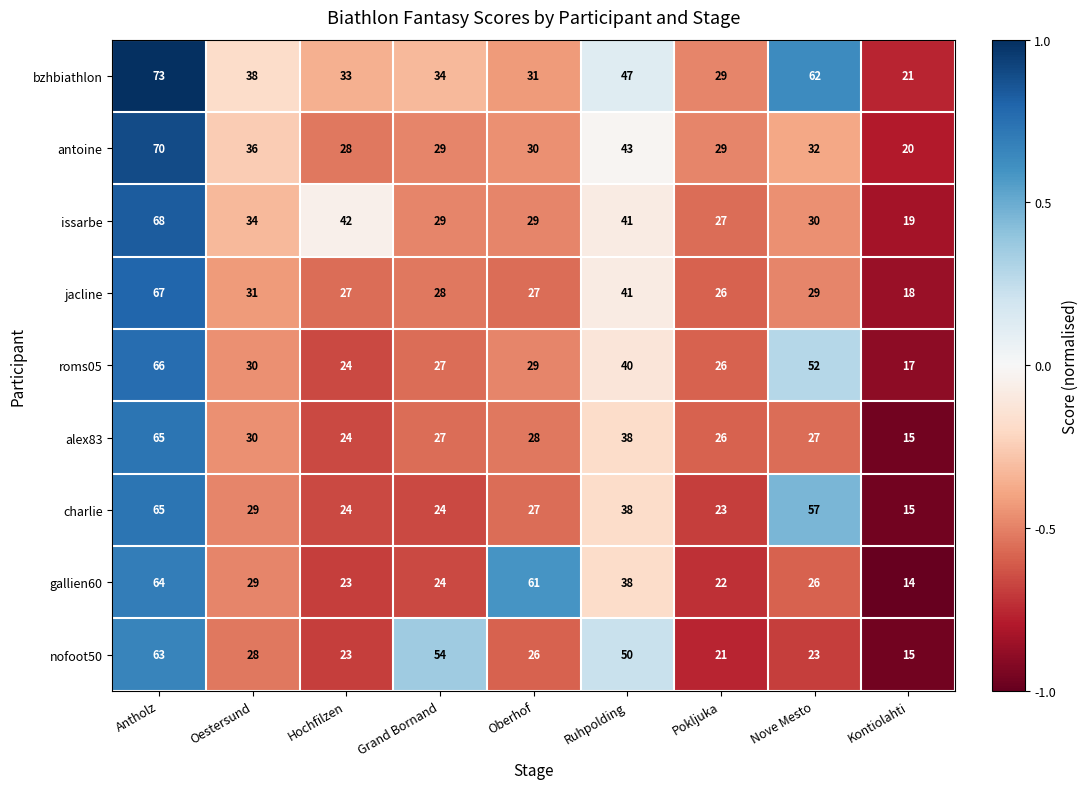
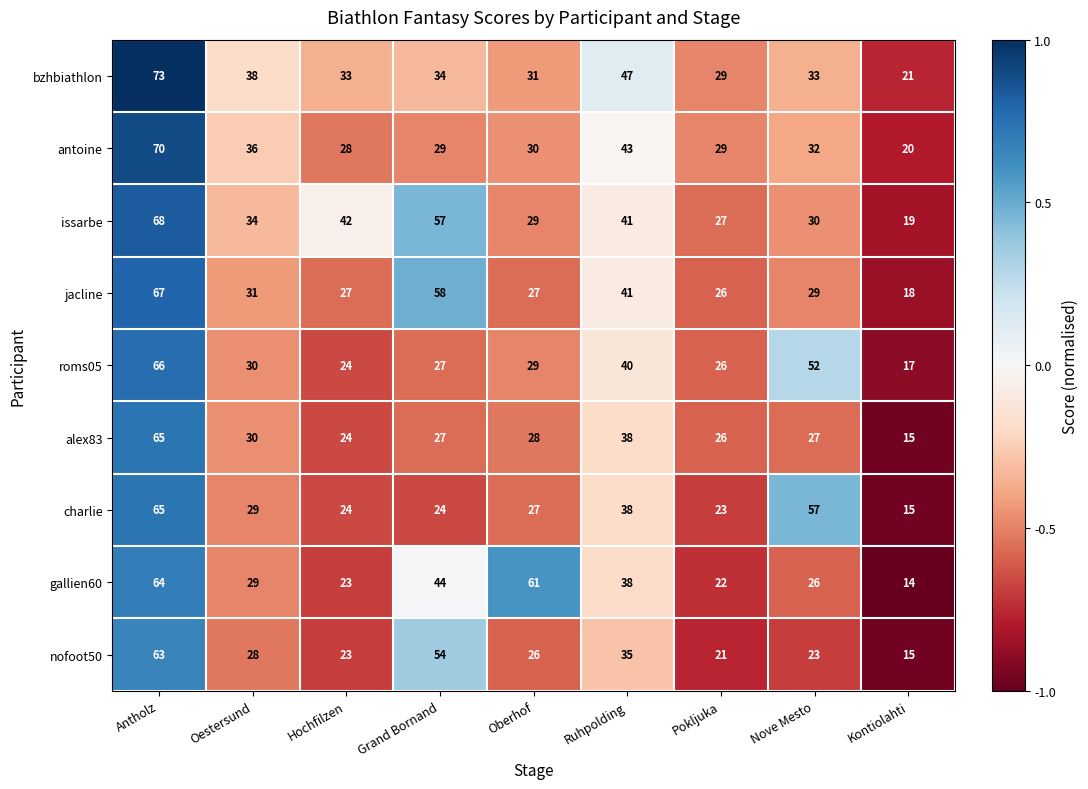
bzhbiathlon, Nove Mesto: 62 -> 33
issarbe, Grand Bornand: 29 -> 57
jacline, Grand Bornand: 28 -> 58
gallien60, Grand Bornand: 24 -> 44
nofoot50, Ruhpolding: 50 -> 35
